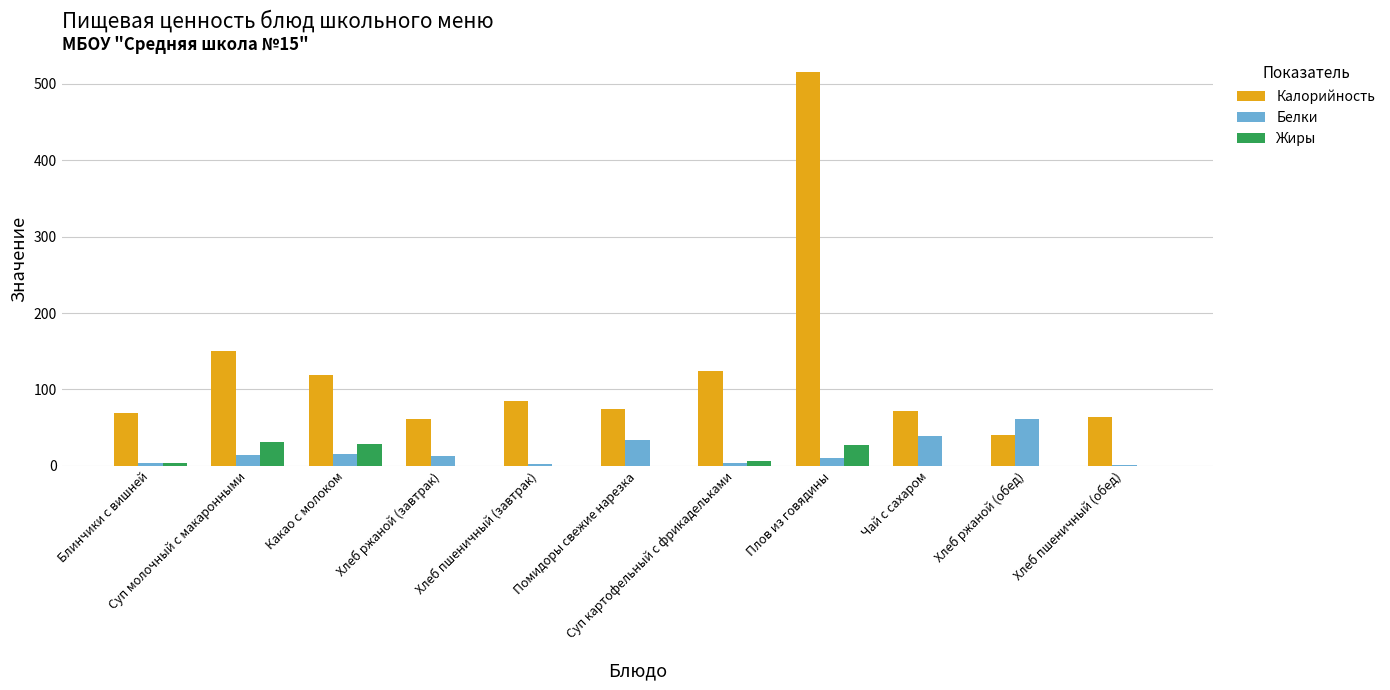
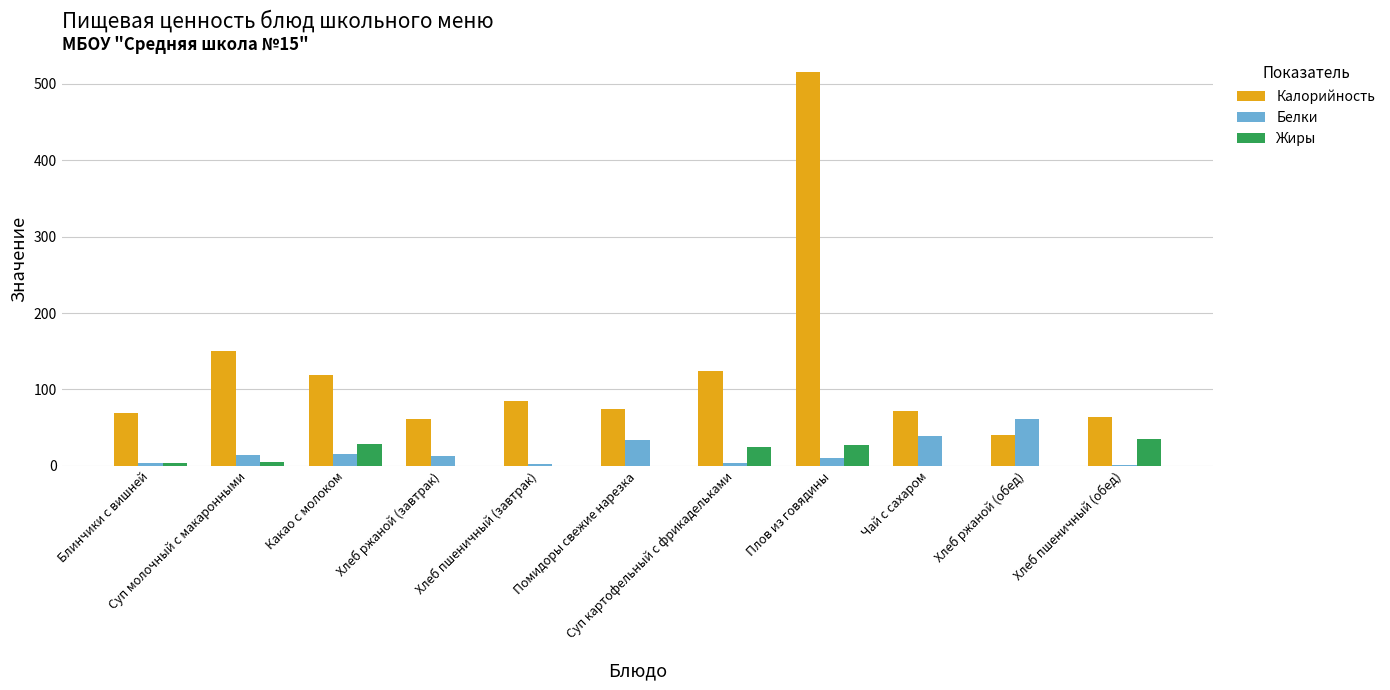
Жиры, Суп молочный с макаронными: 30 -> 0
Жиры, Суп картофельный с фрикадельками: 10 -> 20
Жиры, Хлеб пшеничный (обед): 0 -> 40
